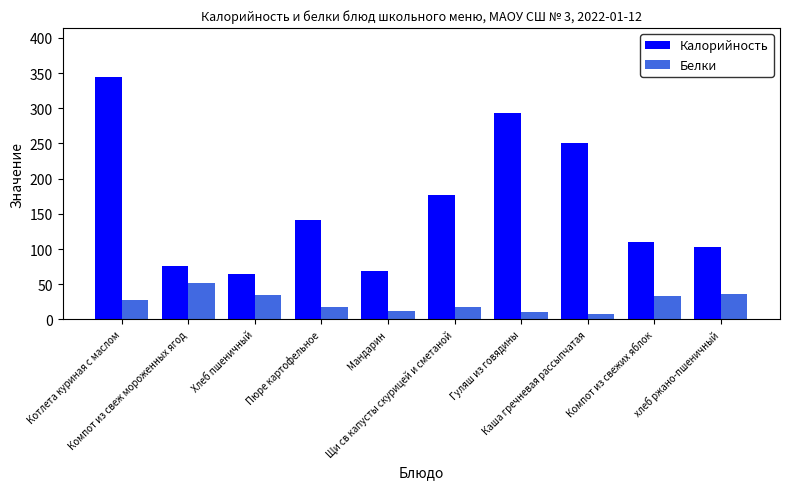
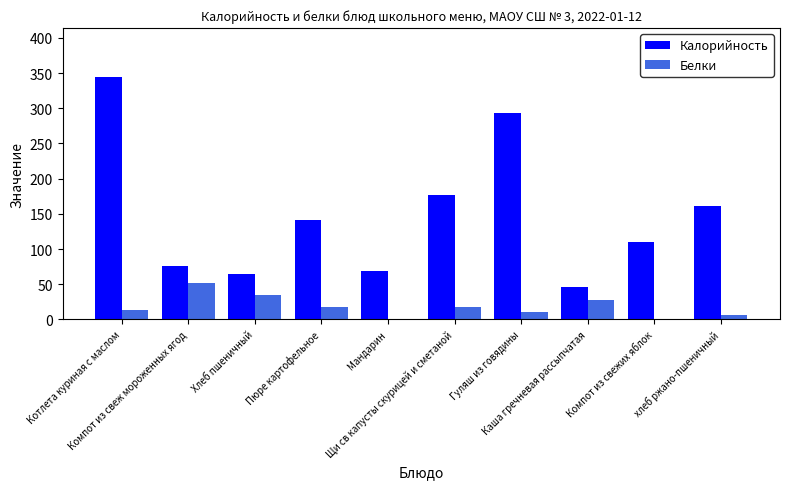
Белки, Котлета куриная с маслом: 30 -> 10
Белки, Мандарин: 10 -> 0
Калорийность, Каша гречневая рассыпчатая: 250 -> 50
Белки, Каша гречневая рассыпчатая: 10 -> 30
Белки, Компот из свежих яблок: 30 -> 0
Калорийность, хлеб ржано-пшеничный: 100 -> 160
Белки, хлеб ржано-пшеничный: 40 -> 10
